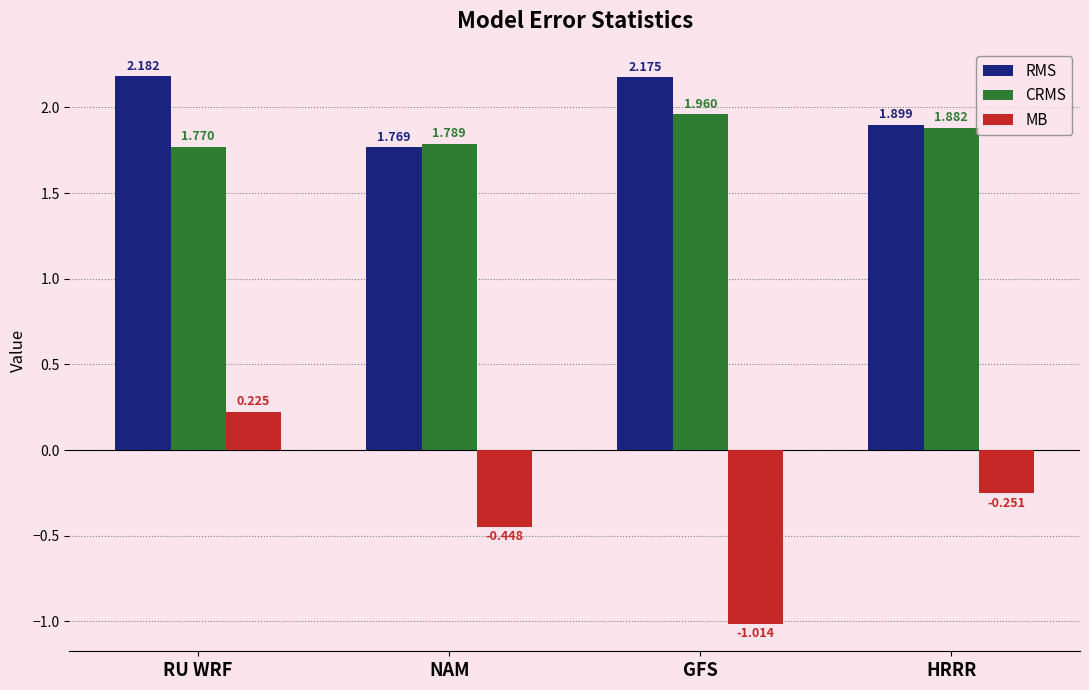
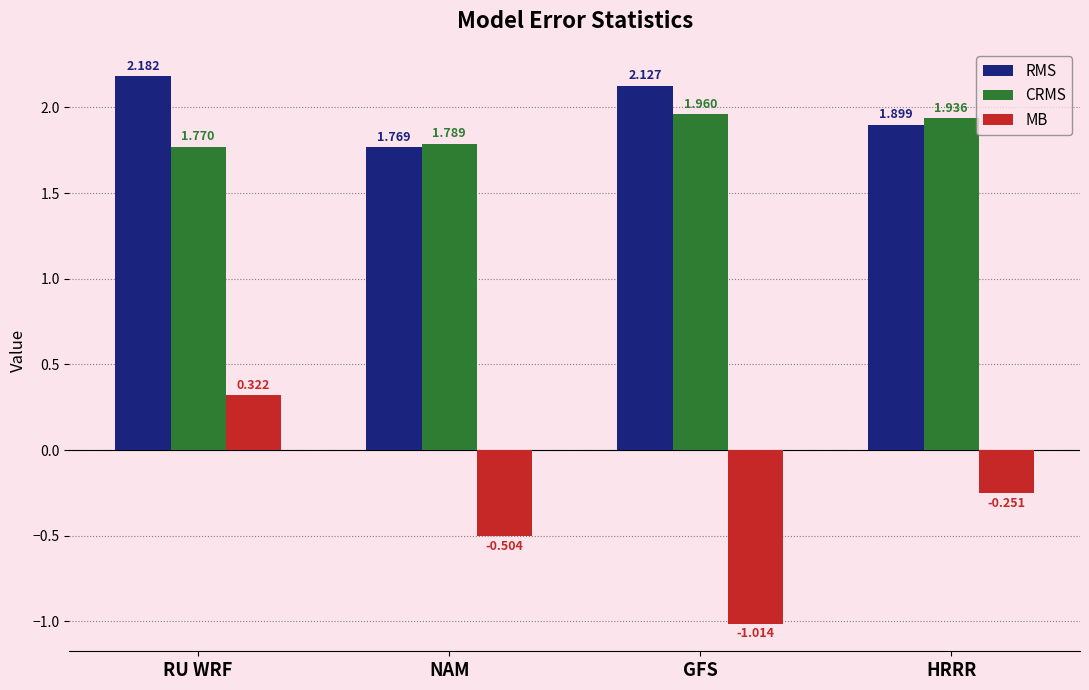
MB, RU WRF: 0.225 -> 0.322
MB, NAM: -0.448 -> -0.504
RMS, GFS: 2.175 -> 2.127
CRMS, HRRR: 1.882 -> 1.936
